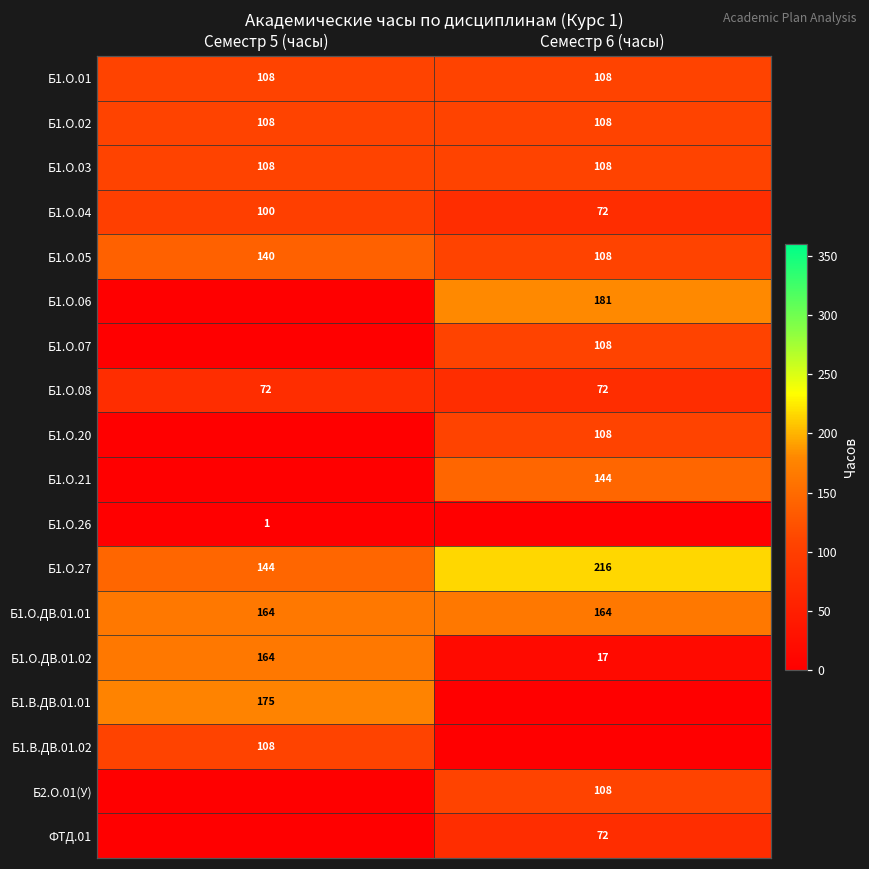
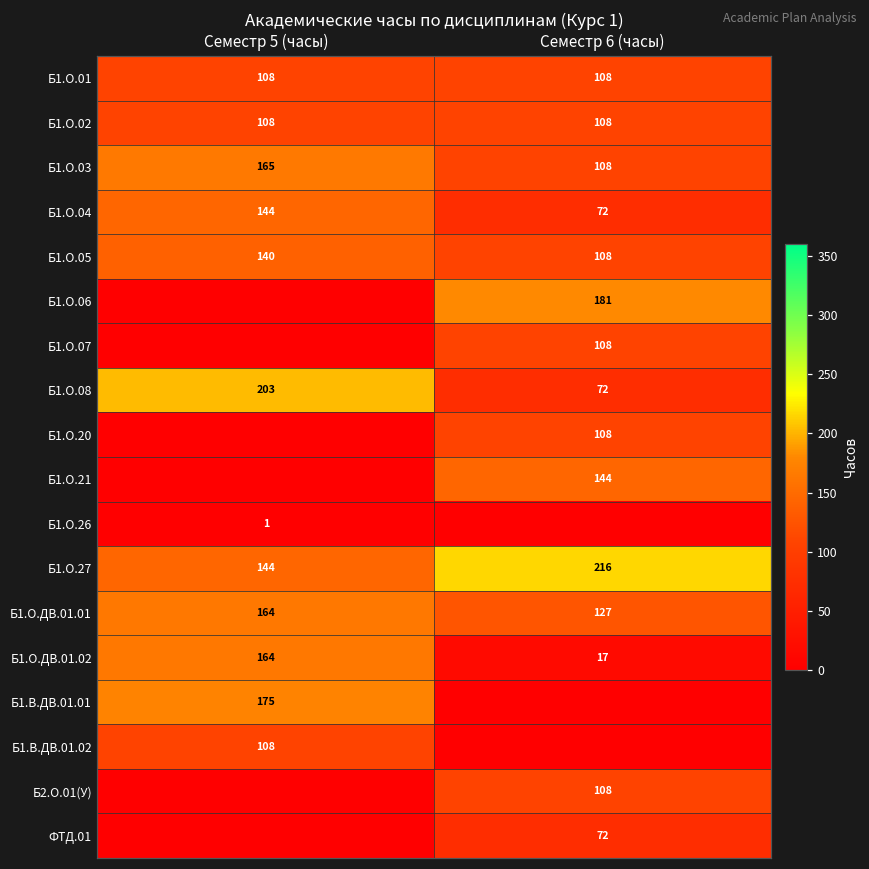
Б1.О.03, Семестр 5 (часы): 108 -> 165
Б1.О.04, Семестр 5 (часы): 100 -> 144
Б1.О.08, Семестр 5 (часы): 72 -> 203
Б1.О.ДВ.01.01, Семестр 6 (часы): 164 -> 127
